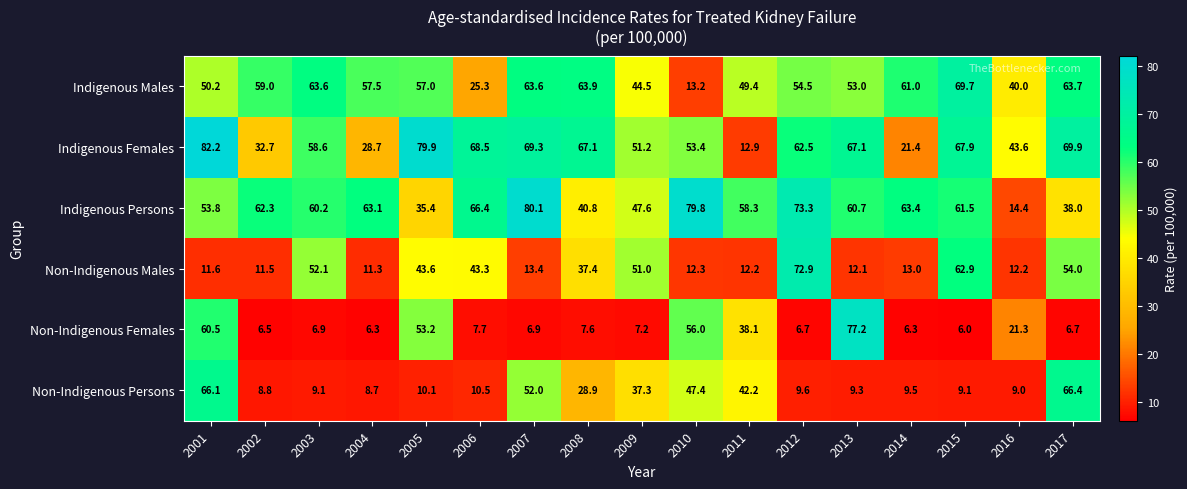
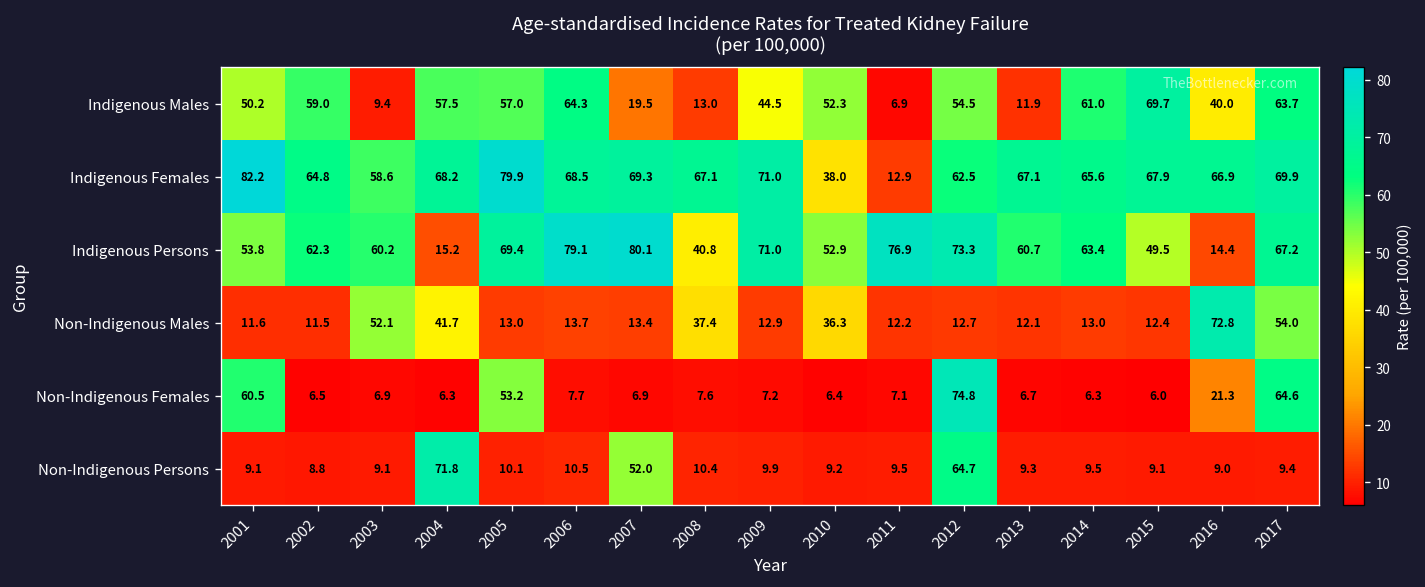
Indigenous Males, 2003: 63.6 -> 9.4
Indigenous Males, 2006: 25.3 -> 64.3
Indigenous Males, 2007: 63.6 -> 19.5
Indigenous Males, 2008: 63.9 -> 13.0
Indigenous Males, 2010: 13.2 -> 52.3
Indigenous Males, 2011: 49.4 -> 6.9
Indigenous Males, 2013: 53.0 -> 11.9
Indigenous Females, 2002: 32.7 -> 64.8
Indigenous Females, 2004: 28.7 -> 68.2
Indigenous Females, 2009: 51.2 -> 71.0
Indigenous Females, 2010: 53.4 -> 38.0
Indigenous Females, 2014: 21.4 -> 65.6
Indigenous Females, 2016: 43.6 -> 66.9
Indigenous Persons, 2004: 63.1 -> 15.2
Indigenous Persons, 2005: 35.4 -> 69.4
Indigenous Persons, 2006: 66.4 -> 79.1
Indigenous Persons, 2009: 47.6 -> 71.0
Indigenous Persons, 2010: 79.8 -> 52.9
Indigenous Persons, 2011: 58.3 -> 76.9
Indigenous Persons, 2015: 61.5 -> 49.5
Indigenous Persons, 2017: 38.0 -> 67.2
Non-Indigenous Males, 2004: 11.3 -> 41.7
Non-Indigenous Males, 2005: 43.6 -> 13.0
Non-Indigenous Males, 2006: 43.3 -> 13.7
Non-Indigenous Males, 2009: 51.0 -> 12.9
Non-Indigenous Males, 2010: 12.3 -> 36.3
Non-Indigenous Males, 2012: 72.9 -> 12.7
Non-Indigenous Males, 2015: 62.9 -> 12.4
Non-Indigenous Males, 2016: 12.2 -> 72.8
Non-Indigenous Females, 2010: 56.0 -> 6.4
Non-Indigenous Females, 2011: 38.1 -> 7.1
Non-Indigenous Females, 2012: 6.7 -> 74.8
Non-Indigenous Females, 2013: 77.2 -> 6.7
Non-Indigenous Females, 2017: 6.7 -> 64.6
Non-Indigenous Persons, 2001: 66.1 -> 9.1
Non-Indigenous Persons, 2004: 8.7 -> 71.8
Non-Indigenous Persons, 2008: 28.9 -> 10.4
Non-Indigenous Persons, 2009: 37.3 -> 9.9
Non-Indigenous Persons, 2010: 47.4 -> 9.2
Non-Indigenous Persons, 2011: 42.2 -> 9.5
Non-Indigenous Persons, 2012: 9.6 -> 64.7
Non-Indigenous Persons, 2017: 66.4 -> 9.4
